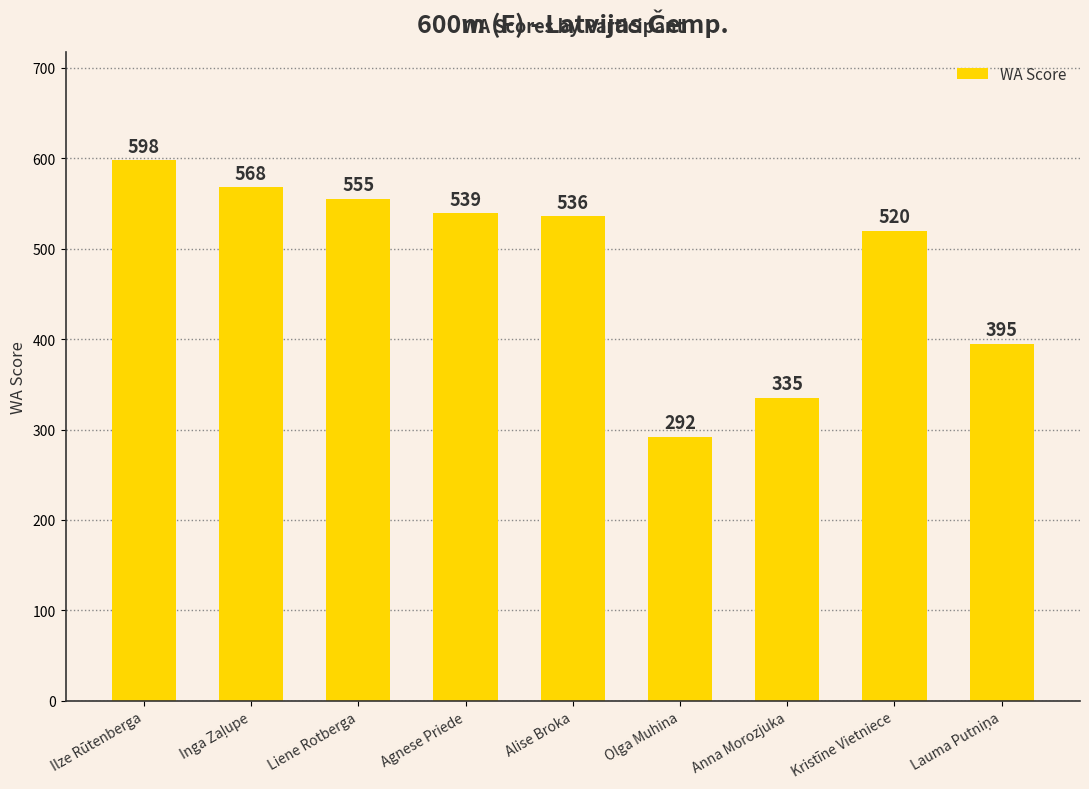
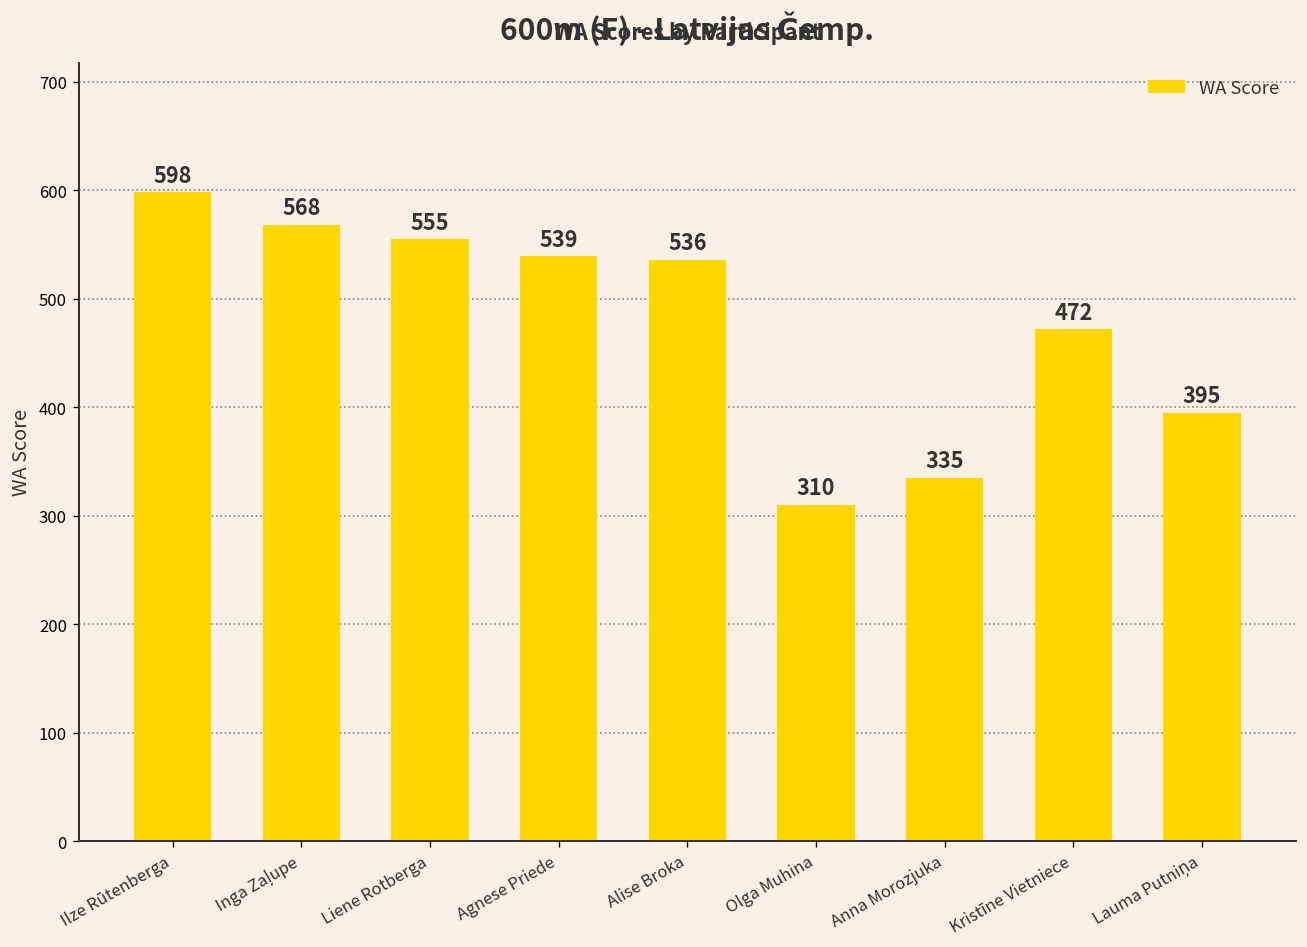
Olga Muhina: 292 -> 310
Kristīne Vietniece: 520 -> 472
